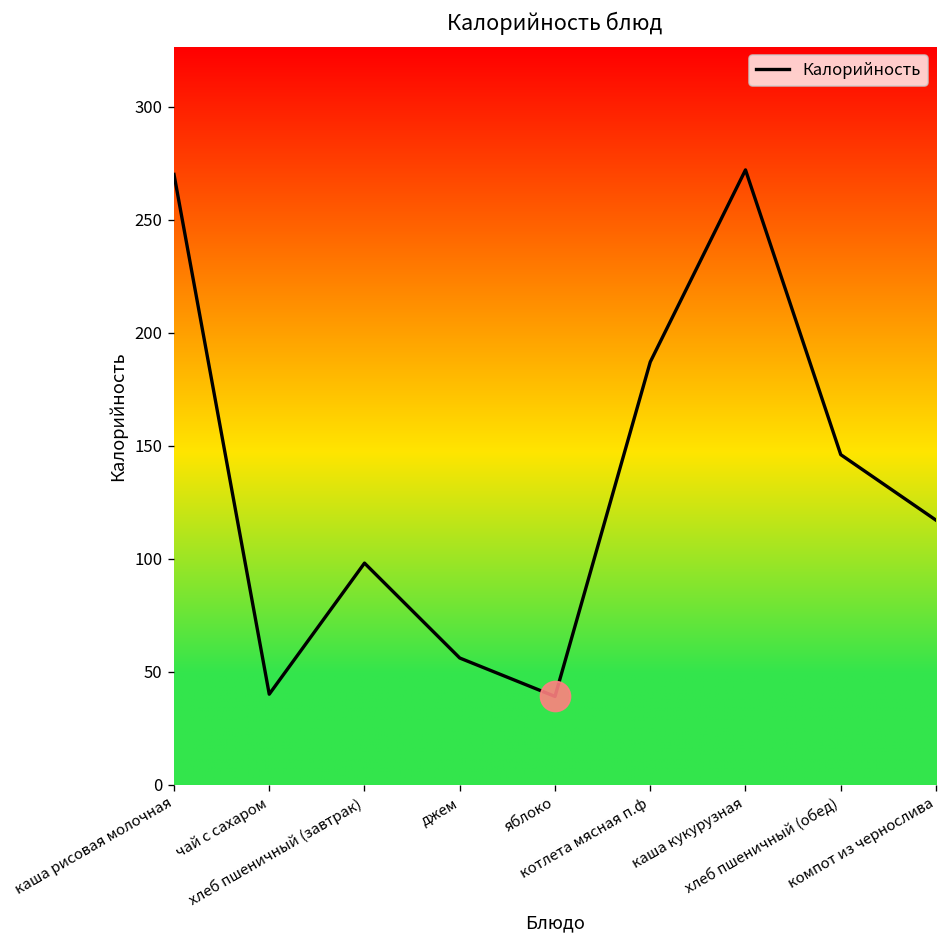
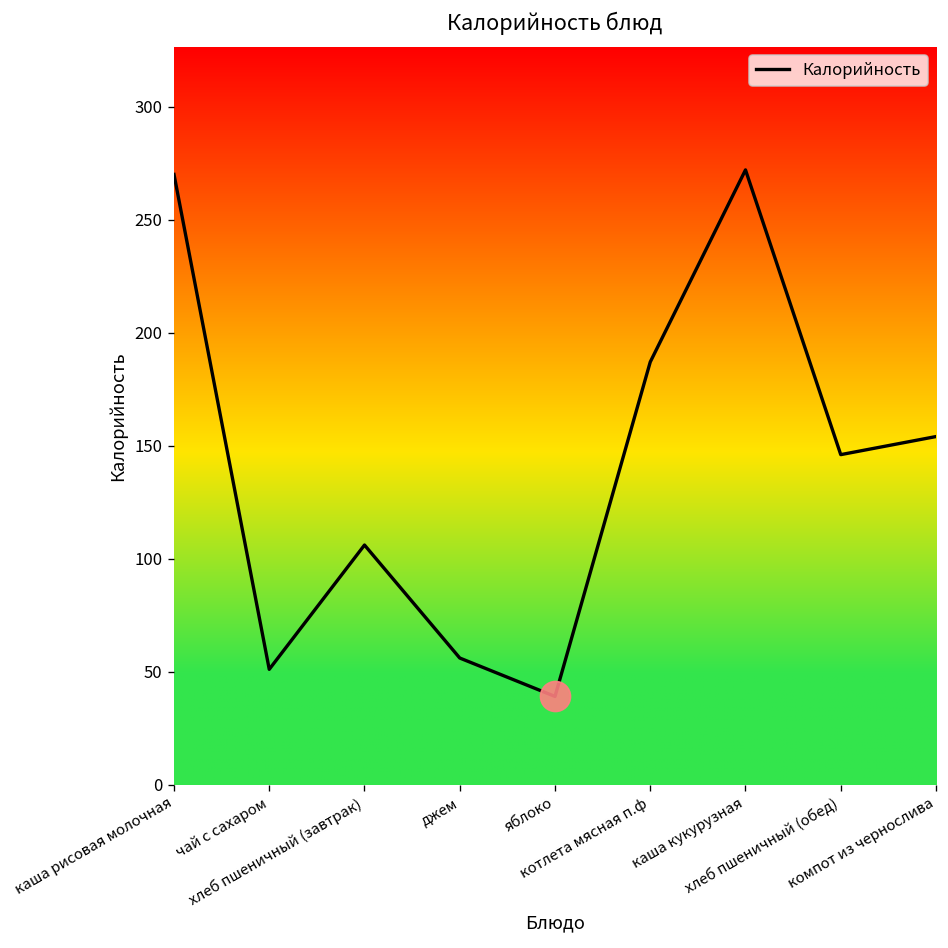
Калорийность, чай с сахаром: 40 -> 51
Калорийность, хлеб пшеничный (завтрак): 98 -> 106
Калорийность, компот из чернослива: 117 -> 154
